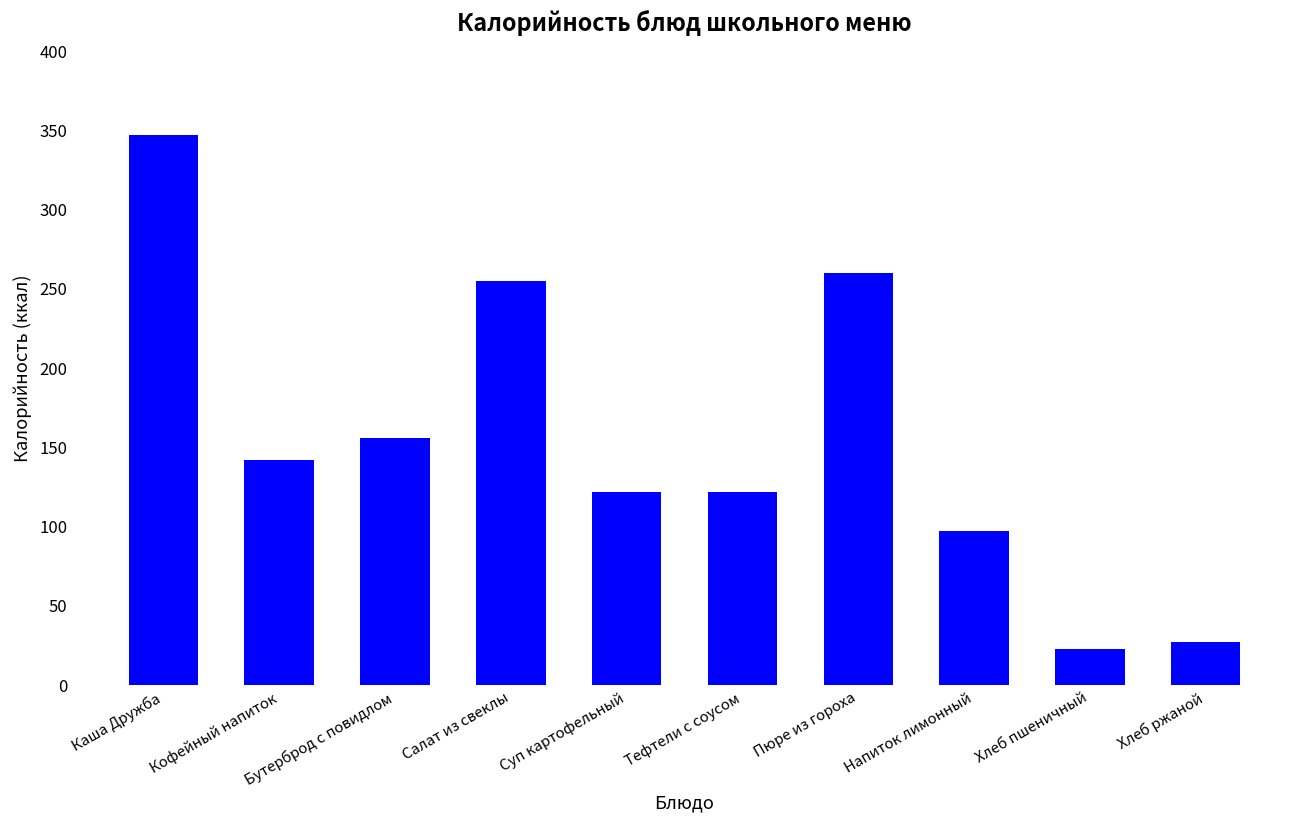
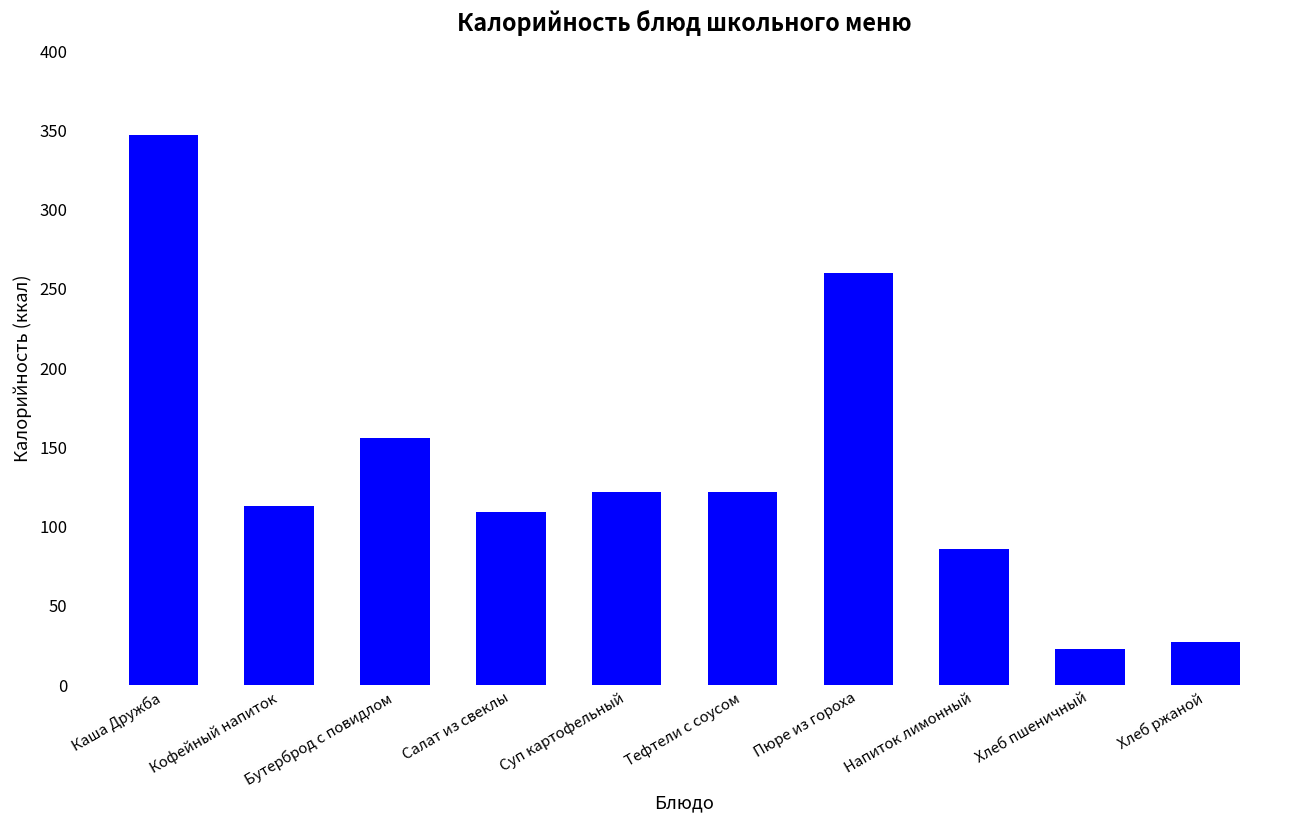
Кофейный напиток: 142 -> 113
Салат из свеклы: 255 -> 109
Напиток лимонный: 97 -> 86
